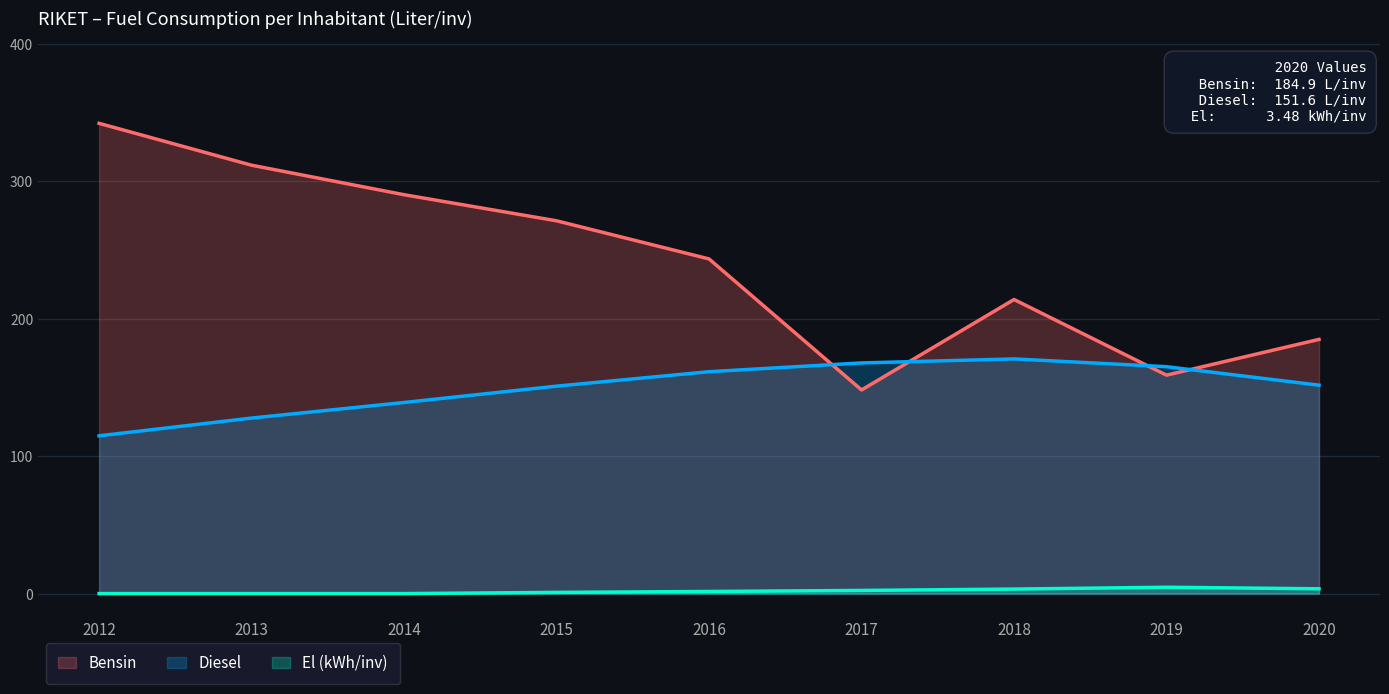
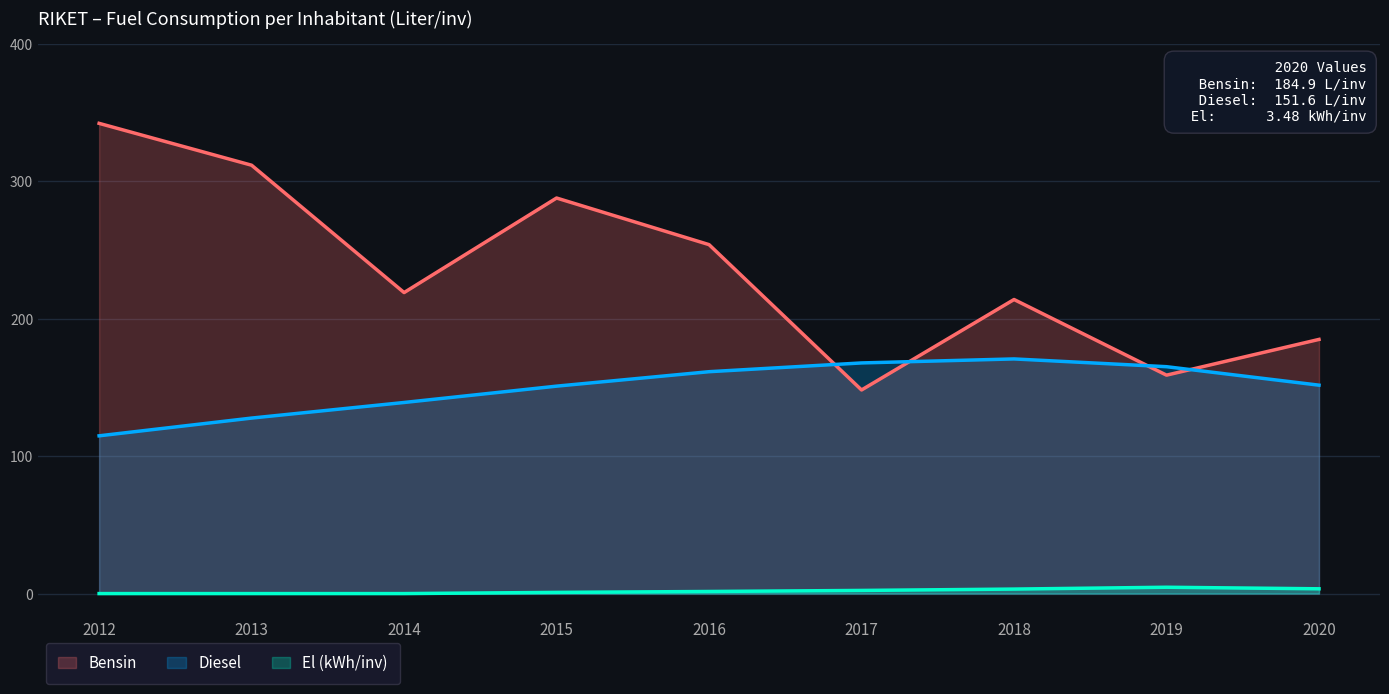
Bensin, 2014: 290 -> 219
Bensin, 2015: 271 -> 288
Bensin, 2016: 243 -> 254
